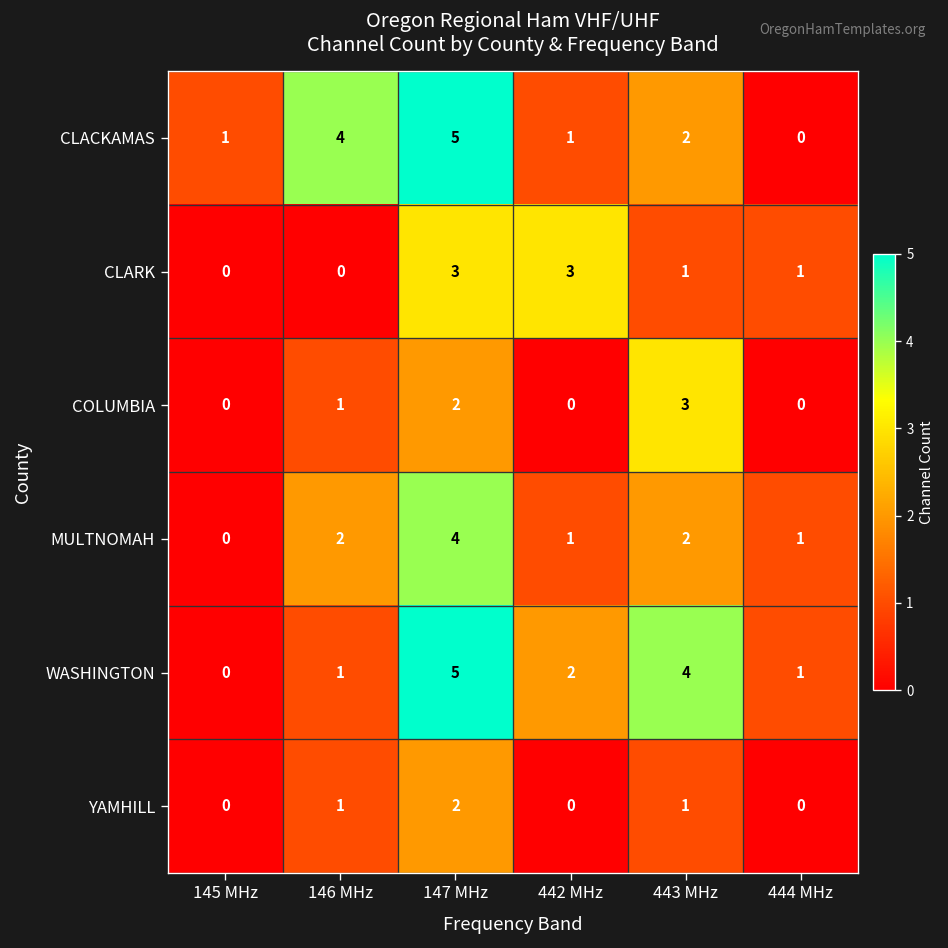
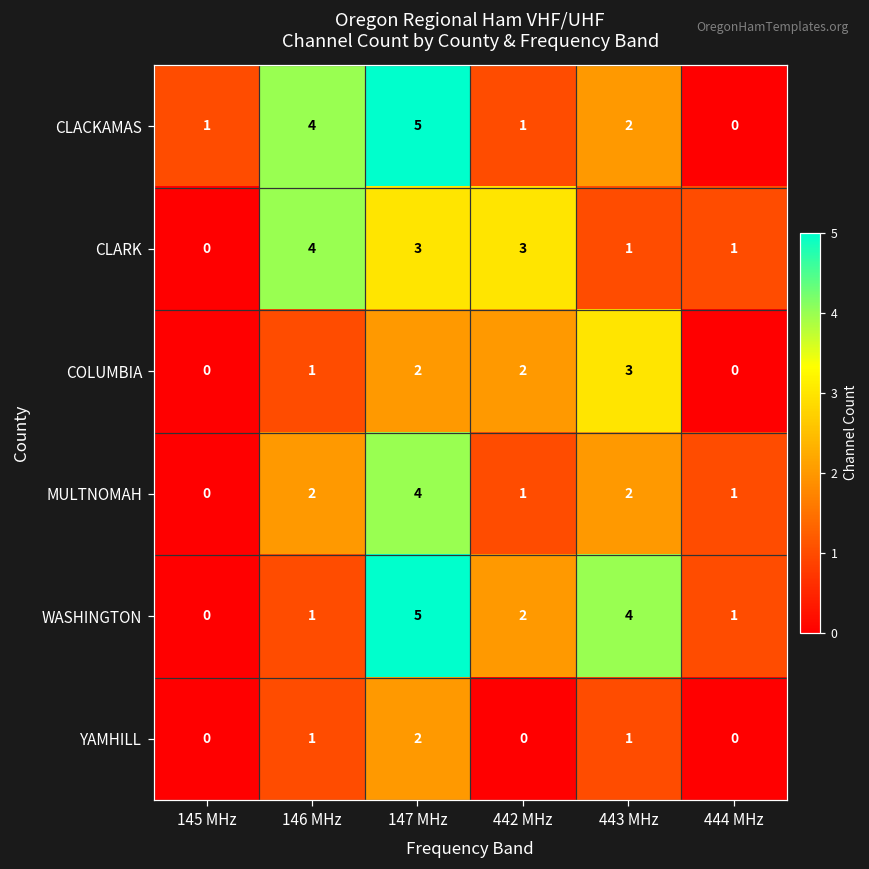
CLARK, 146 MHz: 0 -> 4
COLUMBIA, 442 MHz: 0 -> 2
